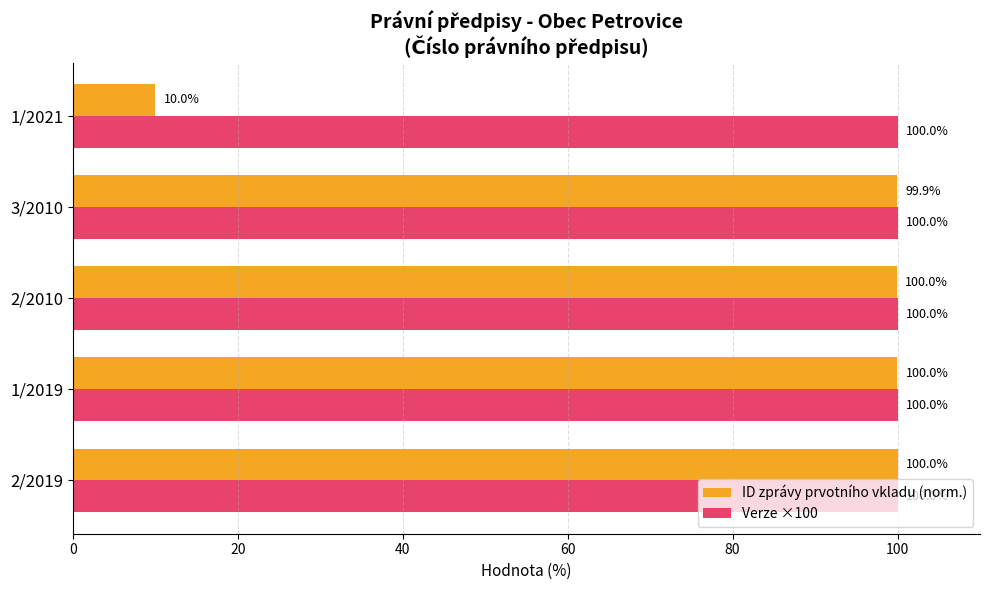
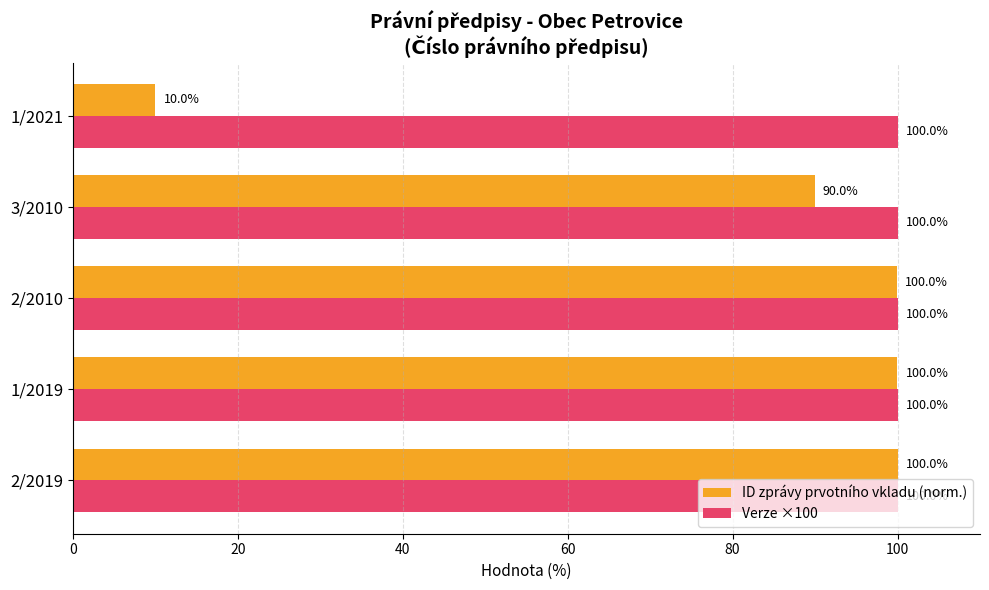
ID zprávy prvotního vkladu (norm.), 3/2010: 99.9% -> 90.0%
